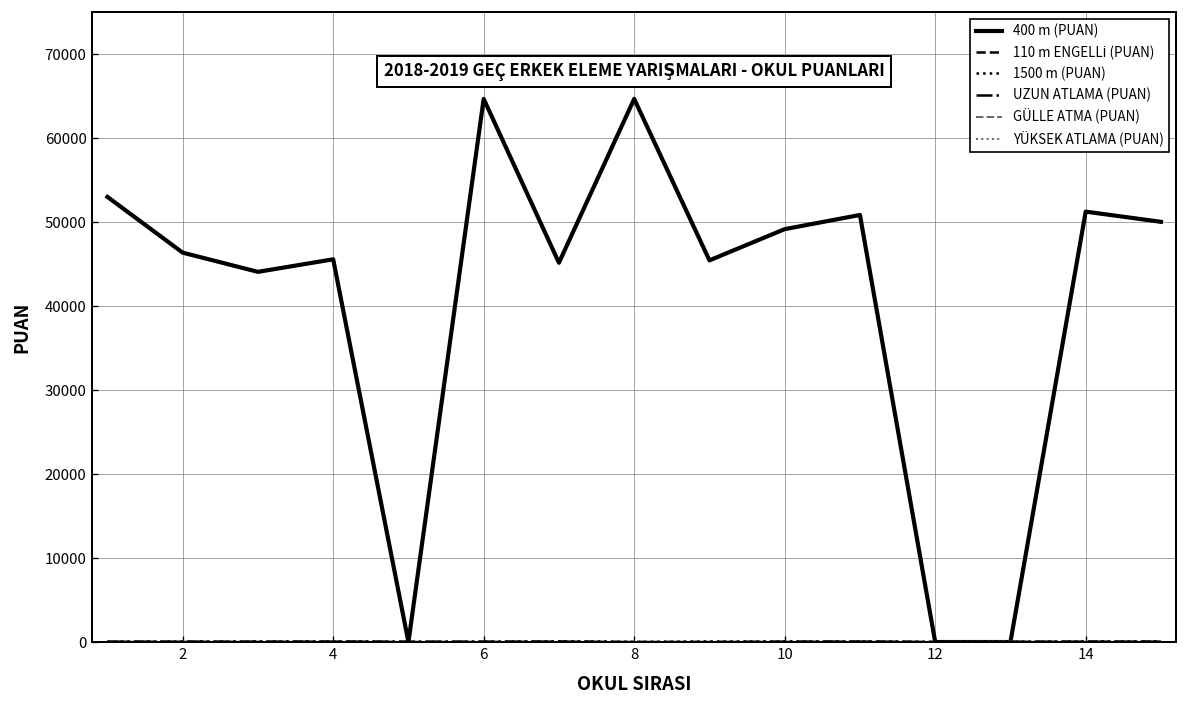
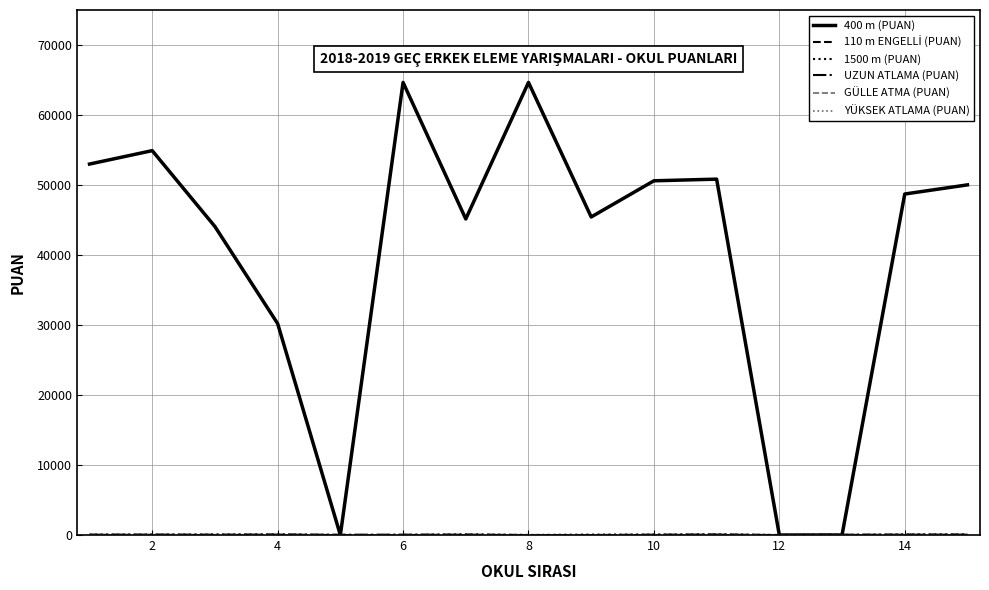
400 m (PUAN), 2: 46000 -> 55000
400 m (PUAN), 4: 46000 -> 30000
400 m (PUAN), 10: 49000 -> 51000
400 m (PUAN), 14: 51000 -> 49000
